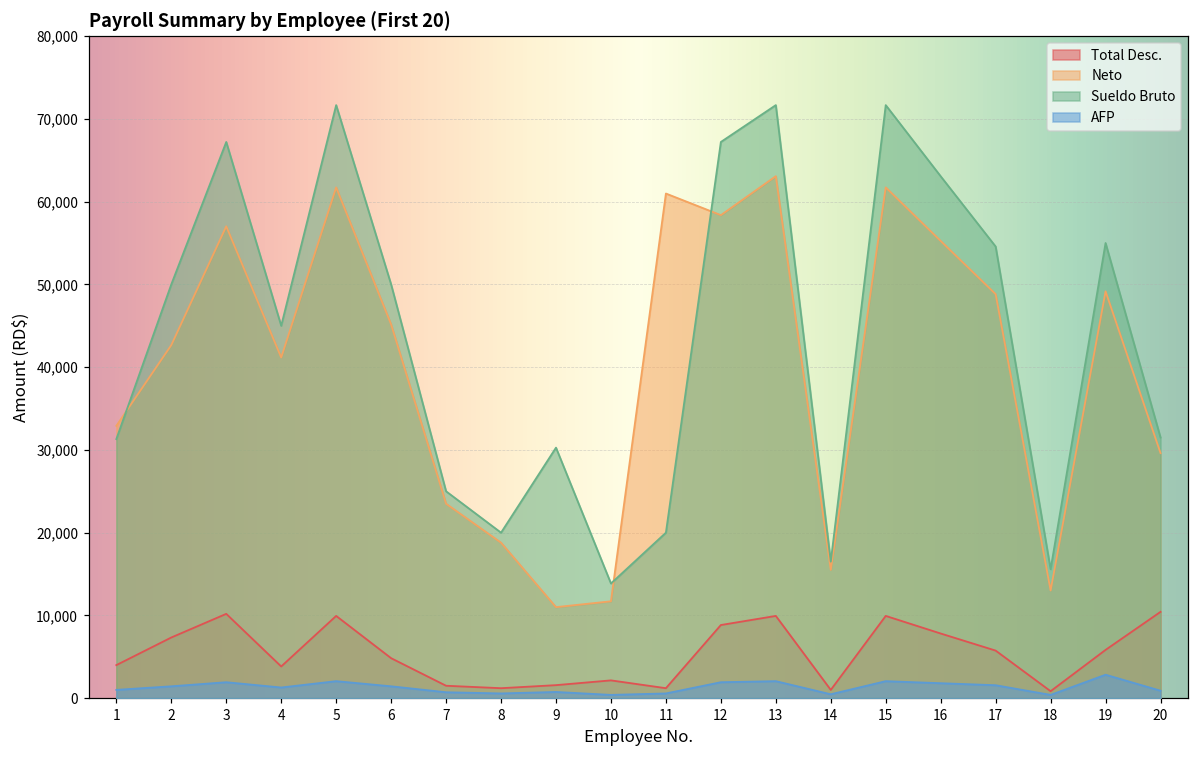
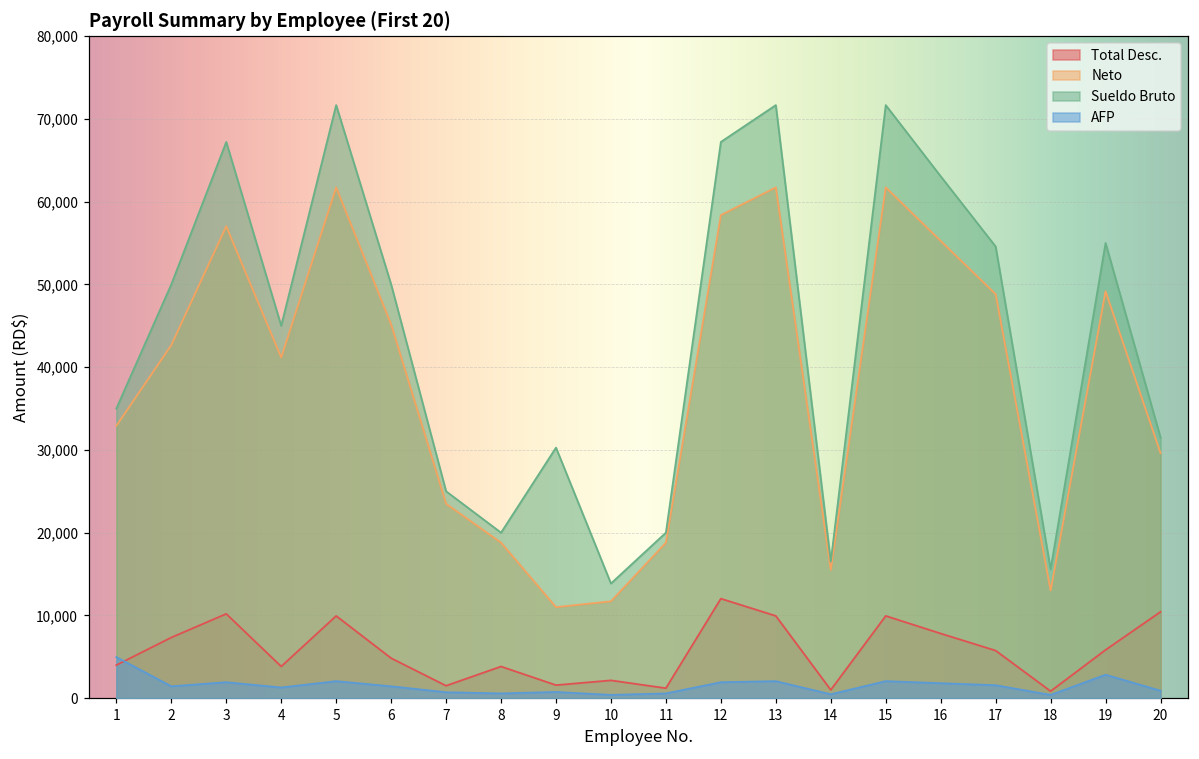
Sueldo Bruto, 1: 31,000 -> 35,000
AFP, 1: 1,000 -> 5,000
Total Desc., 8: 1,000 -> 4,000
Neto, 11: 61,000 -> 19,000
Total Desc., 12: 9,000 -> 12,000
Neto, 13: 63,000 -> 62,000
